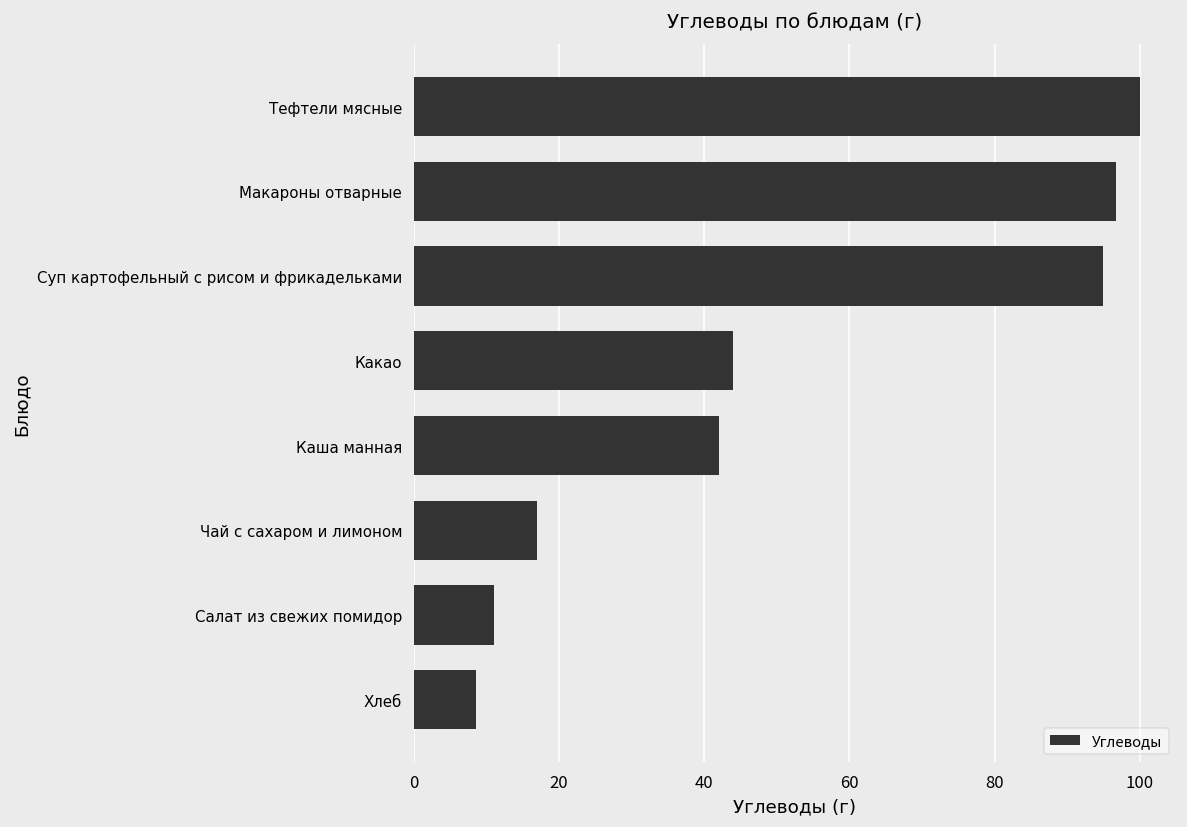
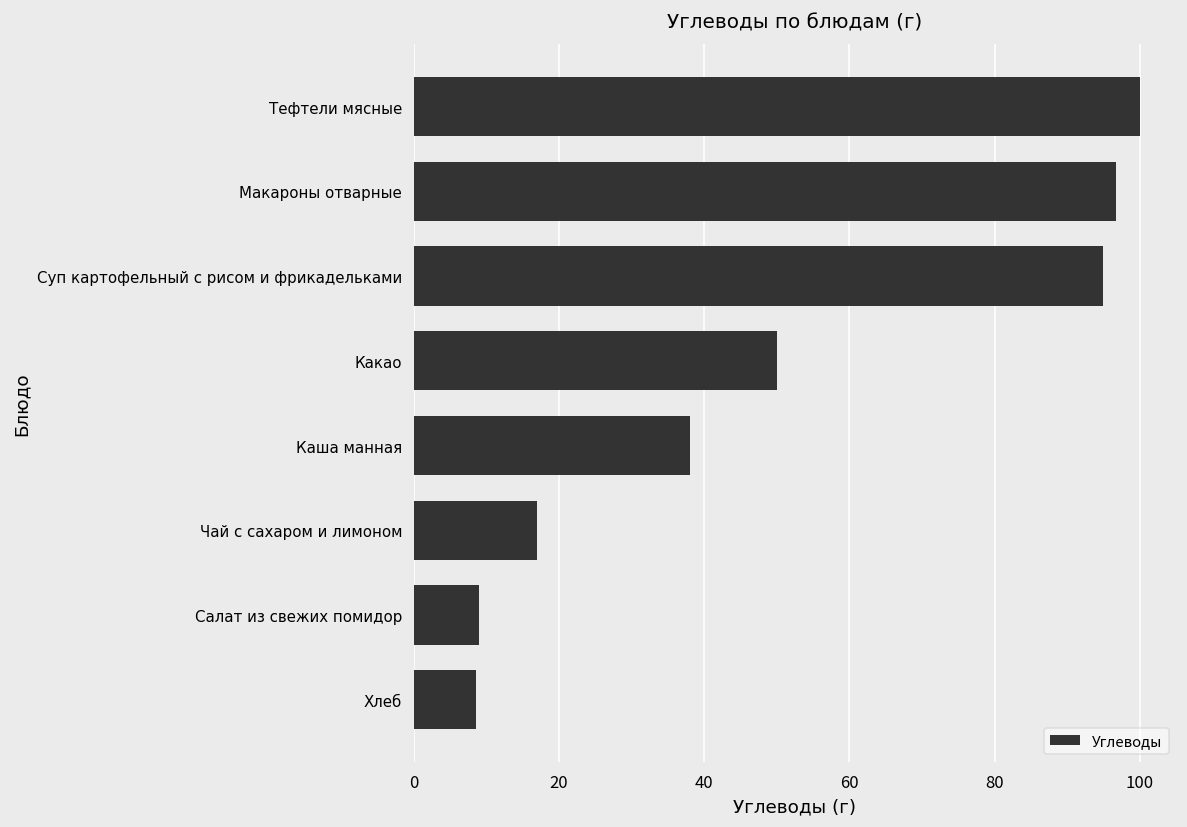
Какао: 44 -> 50
Каша манная: 42 -> 38
Салат из свежих помидор: 11 -> 9
